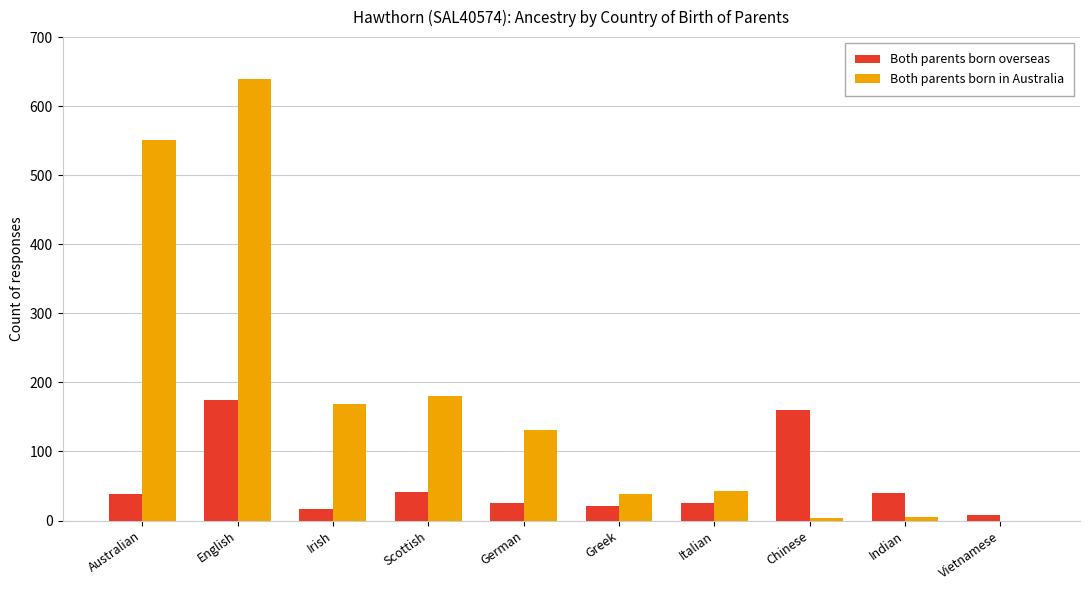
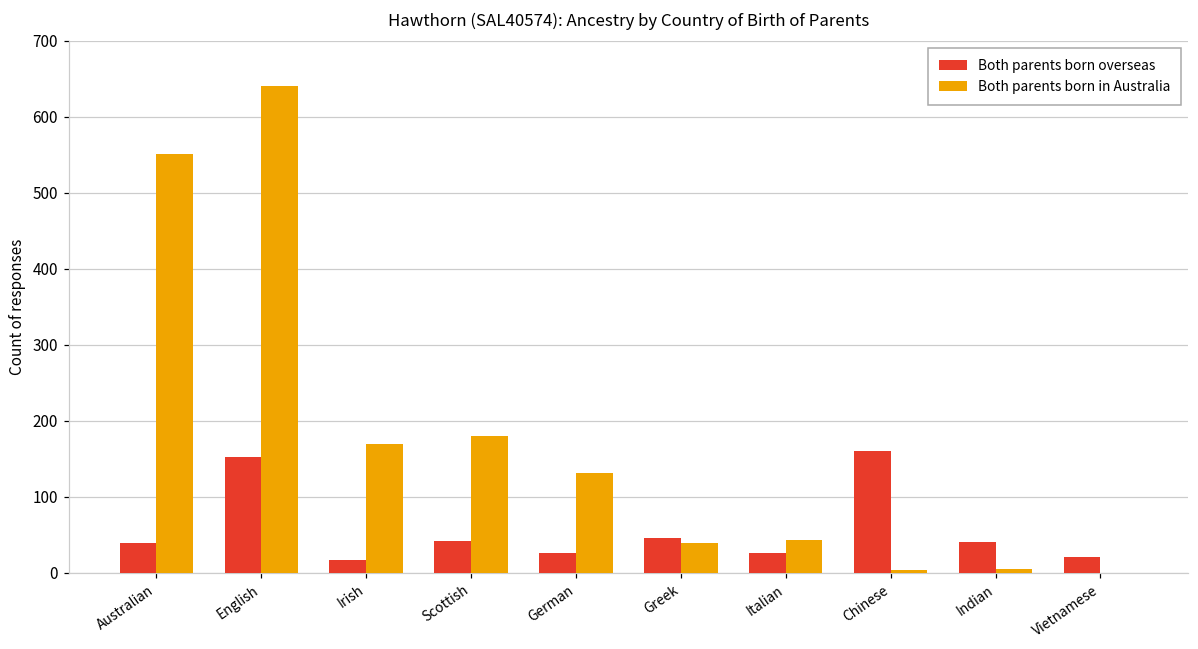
Both parents born overseas, English: 170 -> 150
Both parents born overseas, Greek: 20 -> 50
Both parents born overseas, Vietnamese: 10 -> 20
